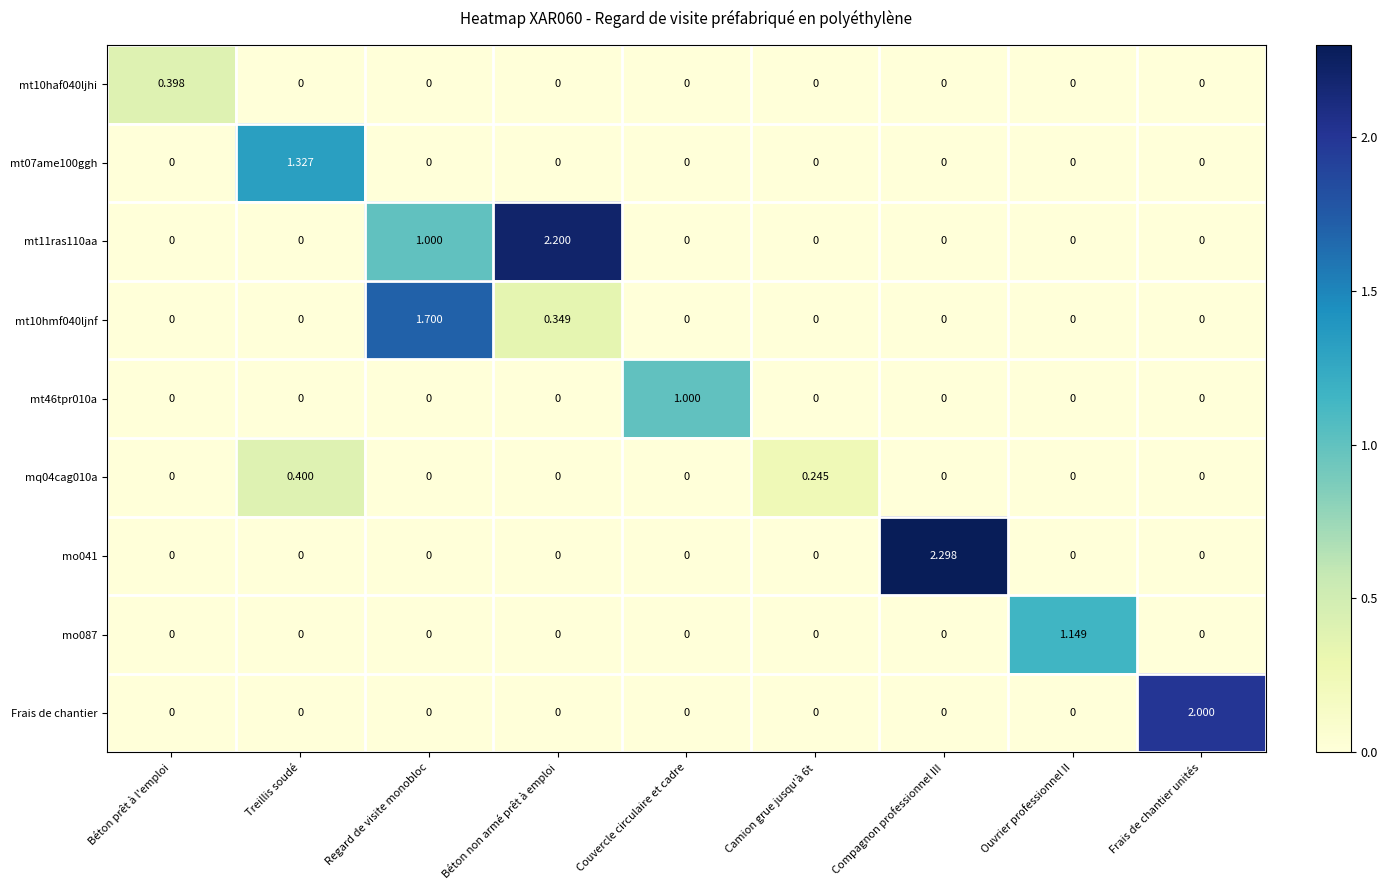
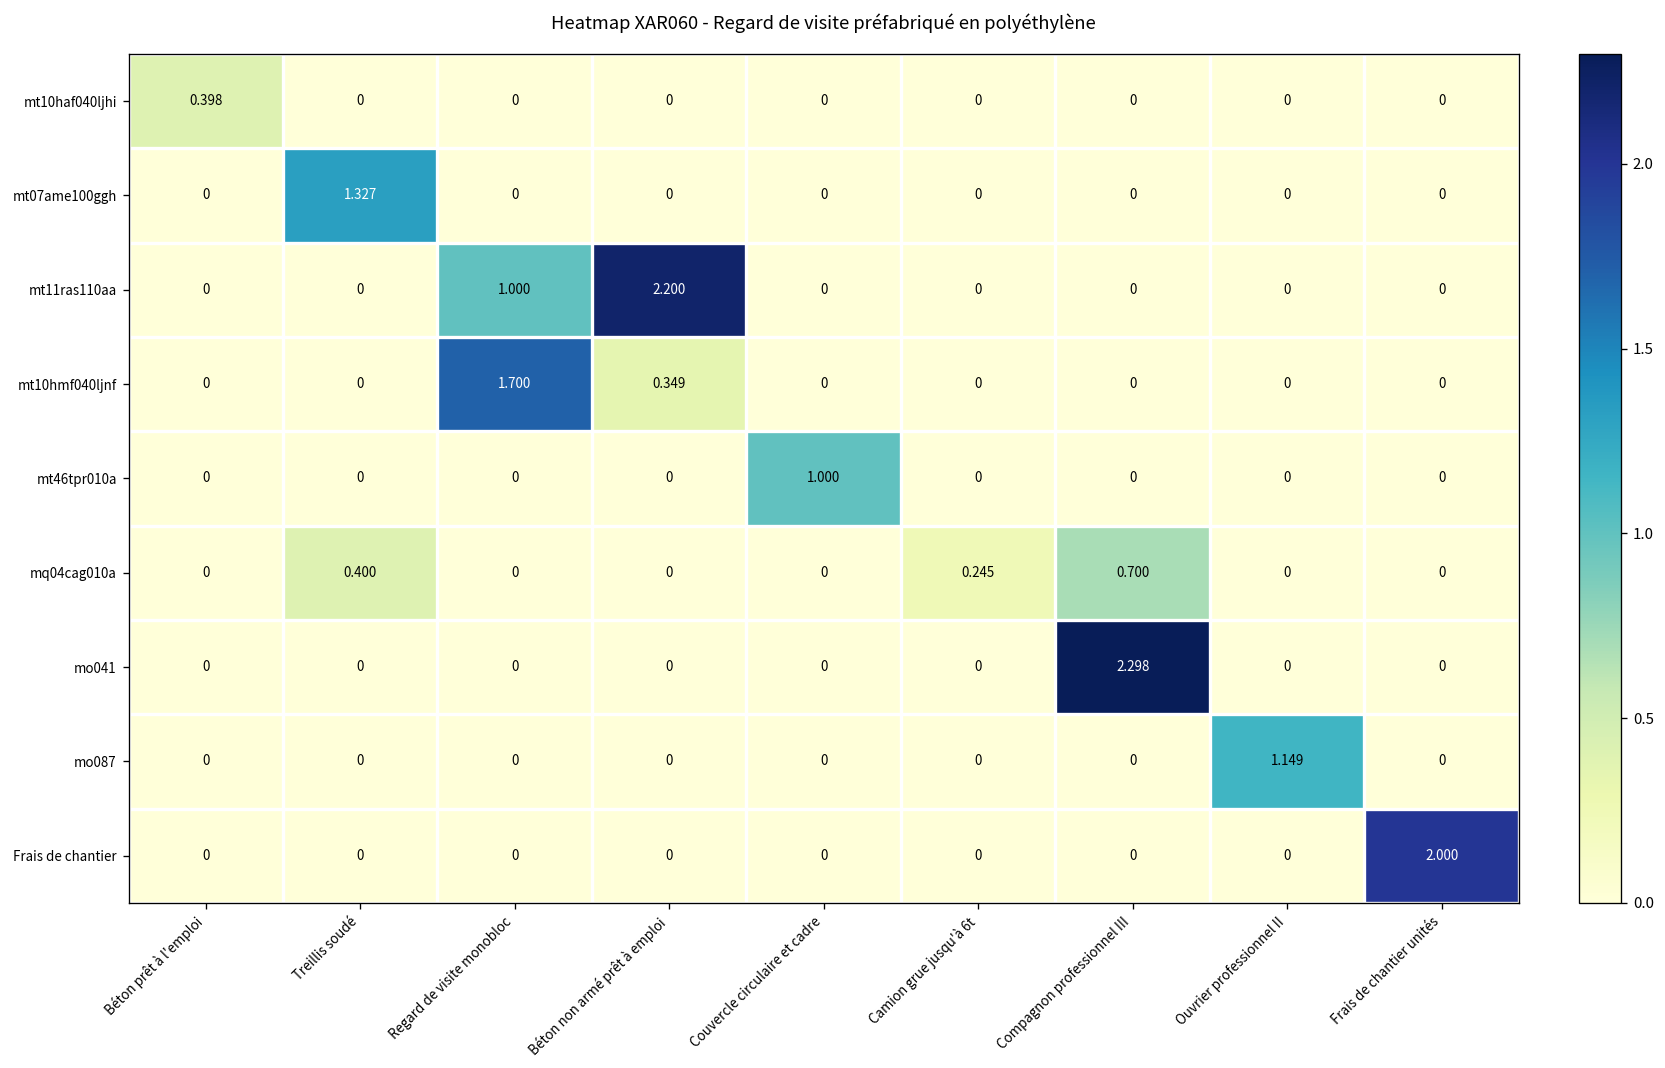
mq04cag010a, Compagnon professionnel III: 0 -> 0.700
